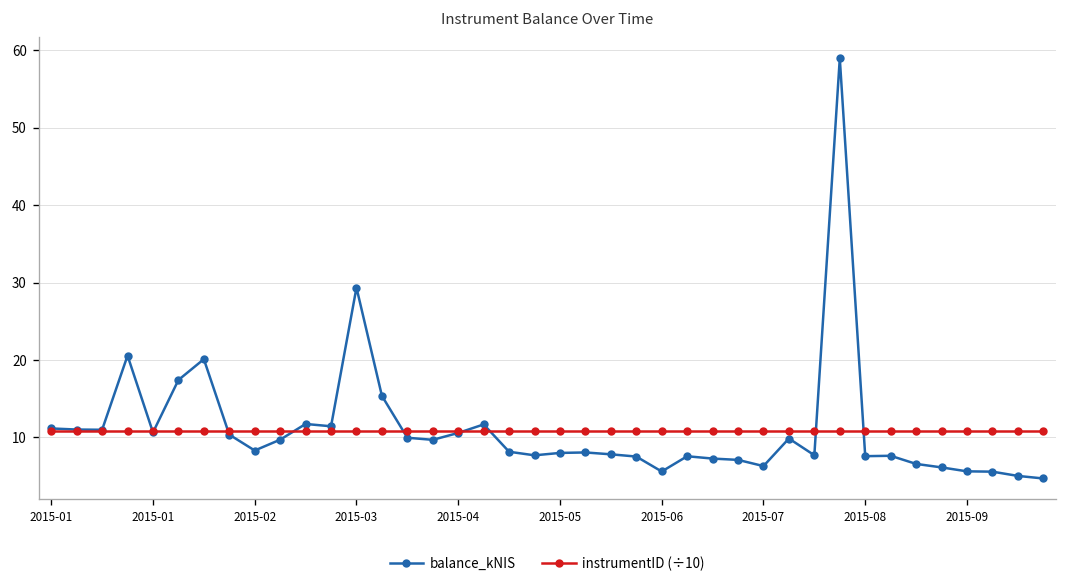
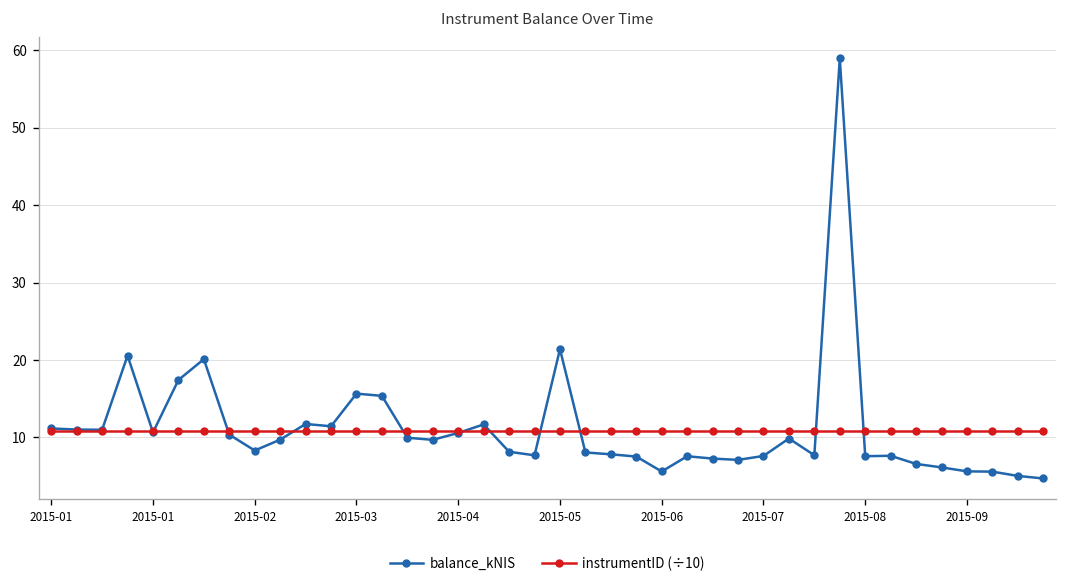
balance_kNIS, 2015-03: 29 -> 16
balance_kNIS, 2015-05: 8 -> 21
balance_kNIS, 2015-07: 6 -> 8
